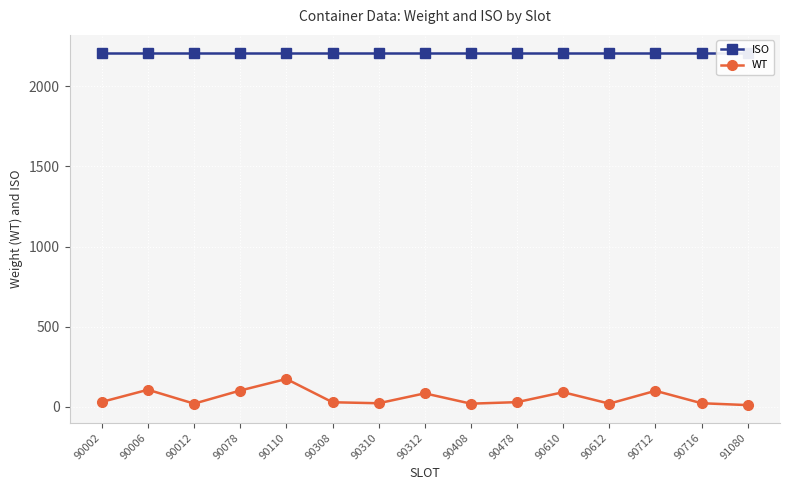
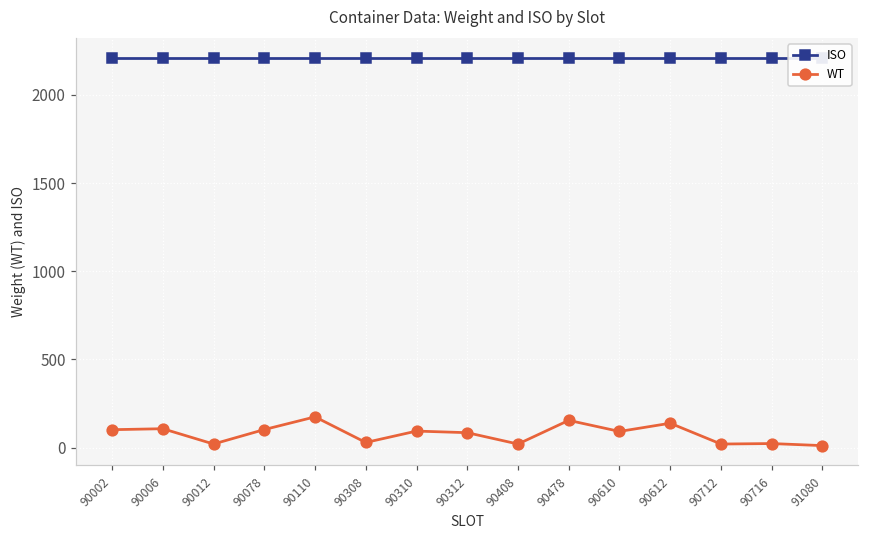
WT, 90002: 30 -> 100
WT, 90310: 20 -> 90
WT, 90478: 30 -> 150
WT, 90612: 20 -> 140
WT, 90712: 100 -> 20
